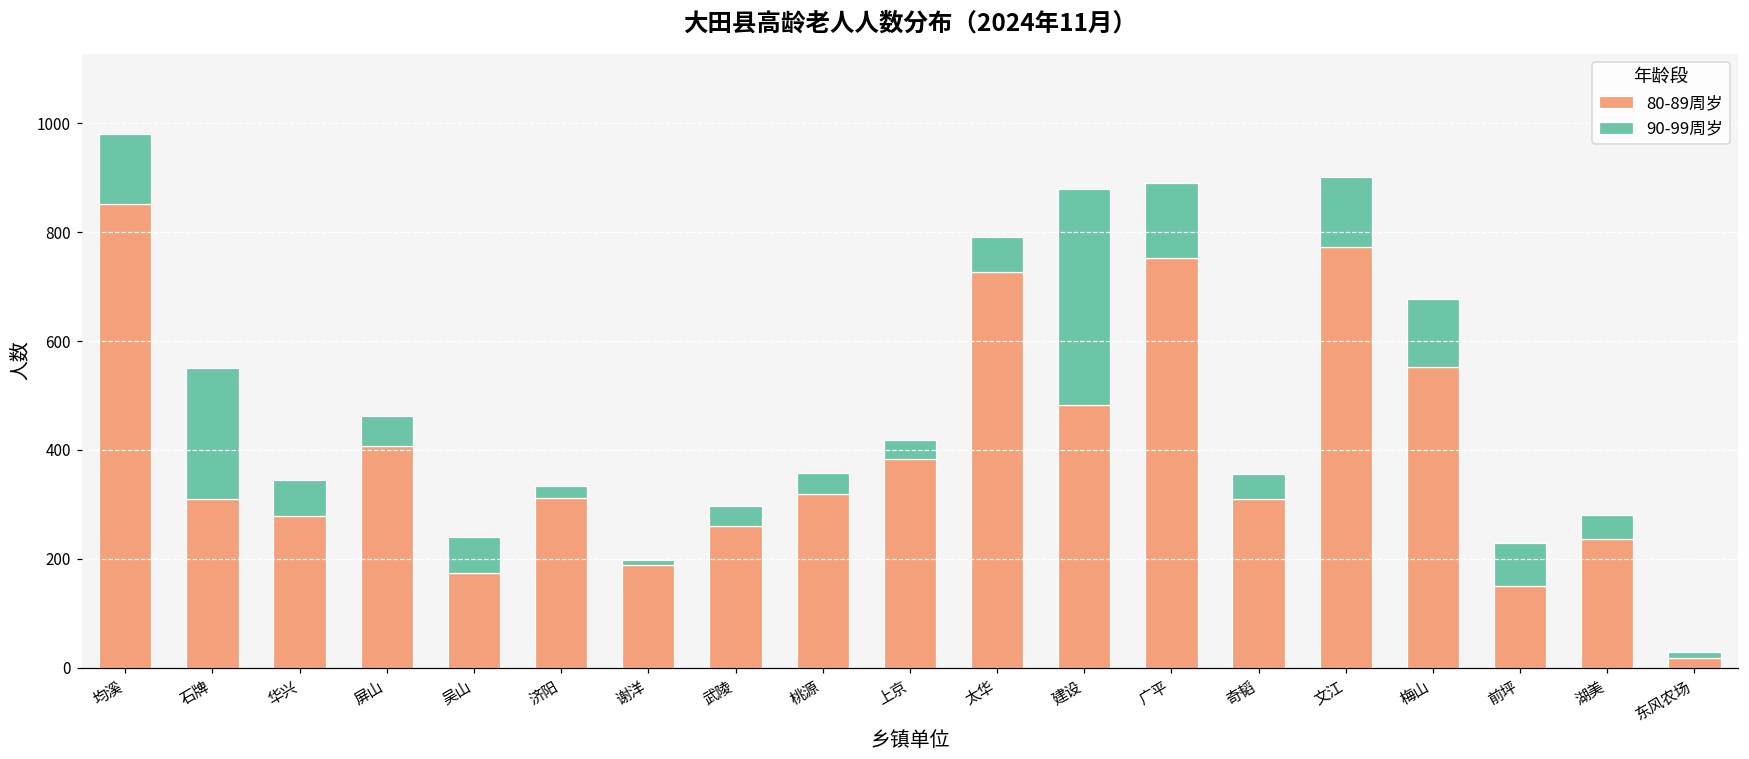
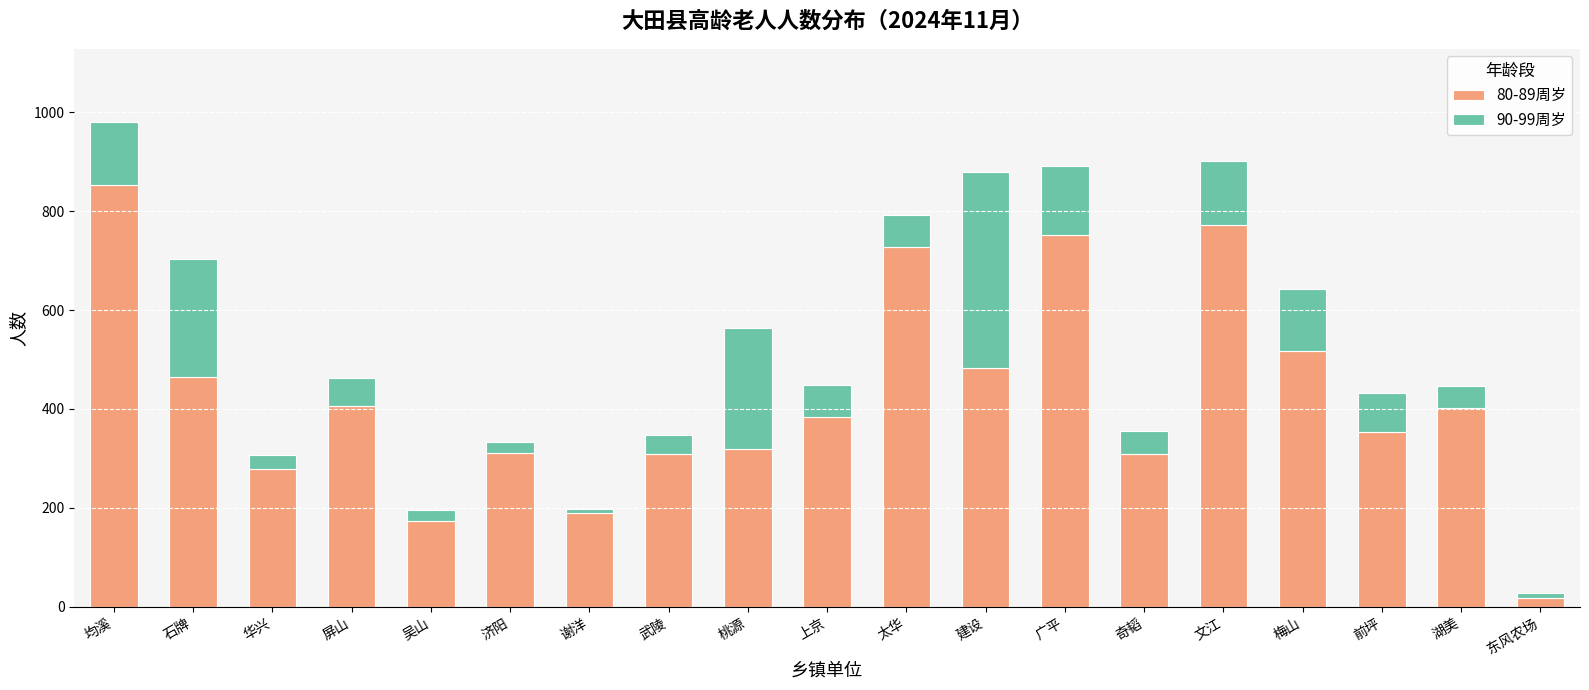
80-89周岁, 石牌: 310 -> 460
90-99周岁, 华兴: 70 -> 30
90-99周岁, 吴山: 70 -> 20
80-89周岁, 武陵: 260 -> 310
90-99周岁, 桃源: 40 -> 240
90-99周岁, 上京: 40 -> 70
80-89周岁, 梅山: 550 -> 520
80-89周岁, 前坪: 150 -> 350
80-89周岁, 湖美: 240 -> 400
